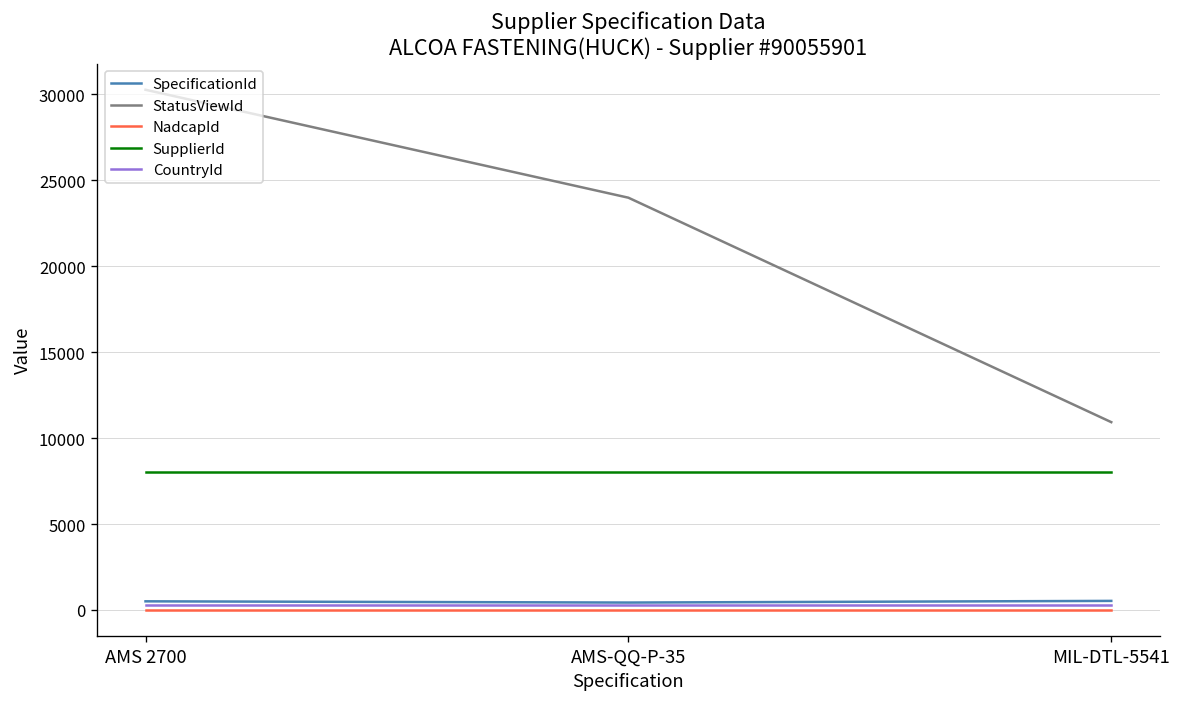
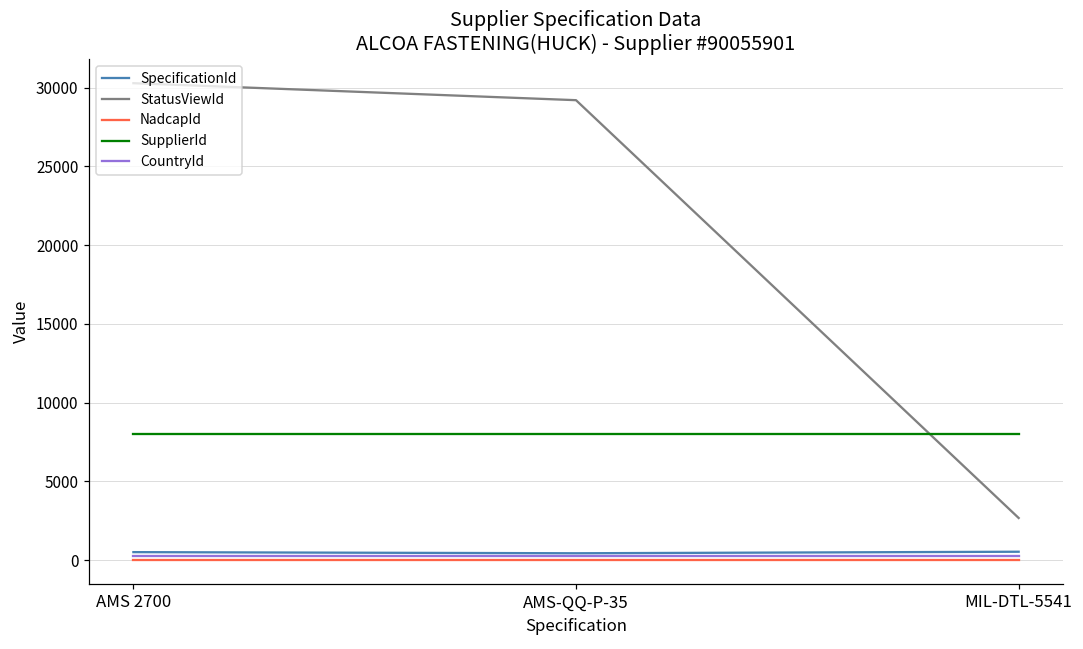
StatusViewId, AMS-QQ-P-35: 24000 -> 29200
StatusViewId, MIL-DTL-5541: 10900 -> 2700
